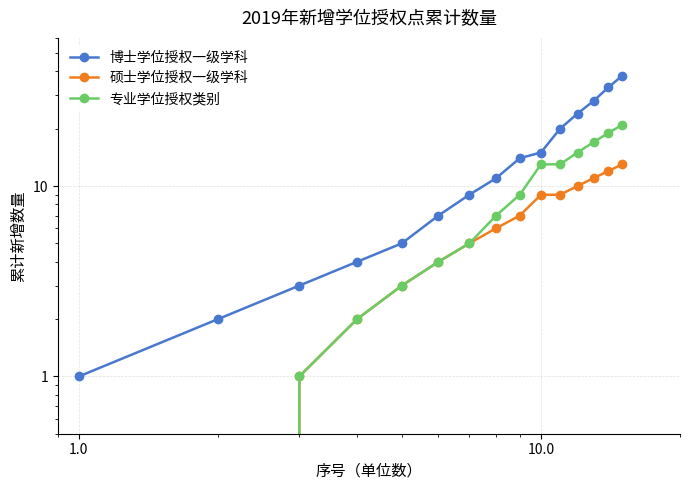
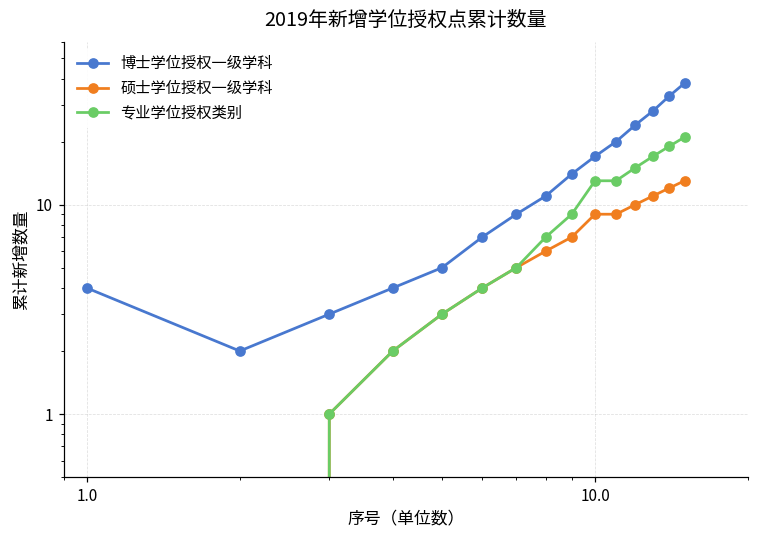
博士学位授权一级学科, 1.0: 1 -> 4
博士学位授权一级学科, 10.0: 15 -> 17
